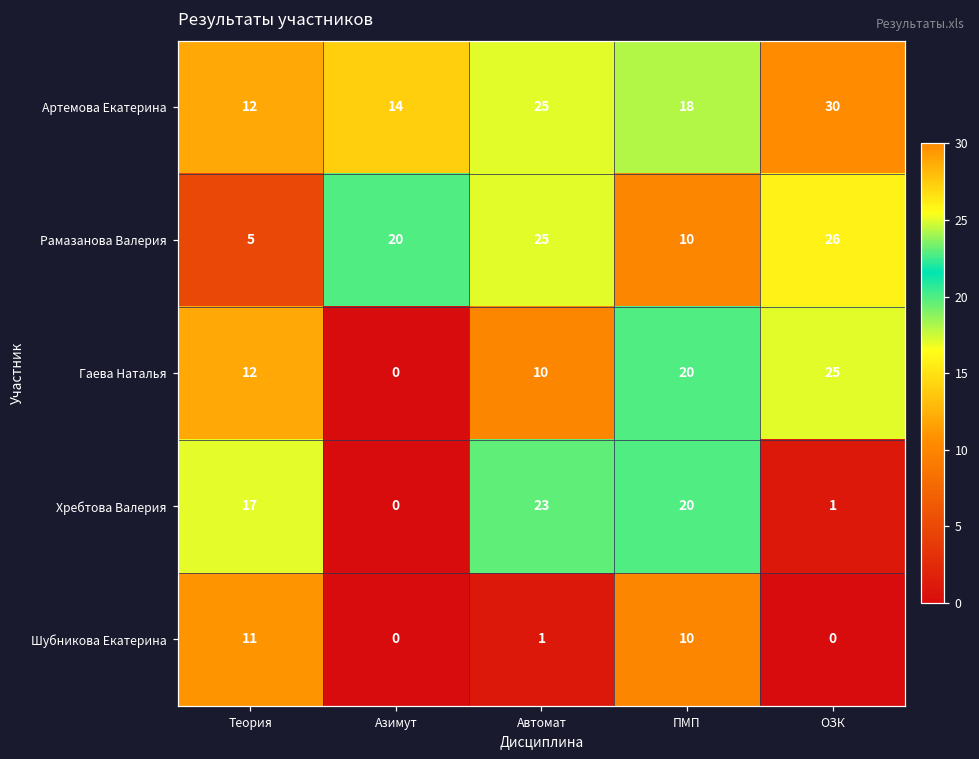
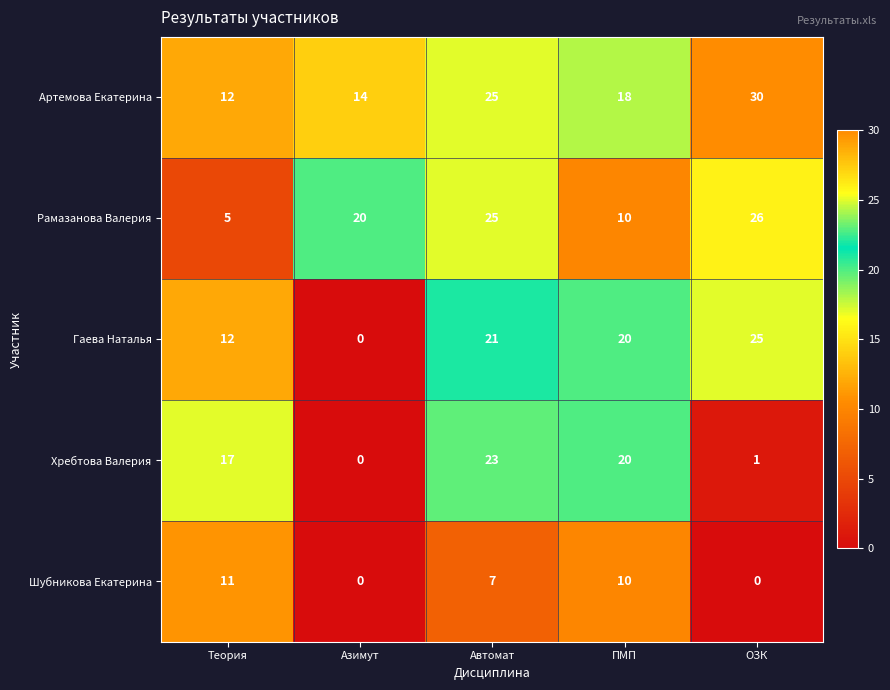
Гаева Наталья, Автомат: 10 -> 21
Шубникова Екатерина, Автомат: 1 -> 7
